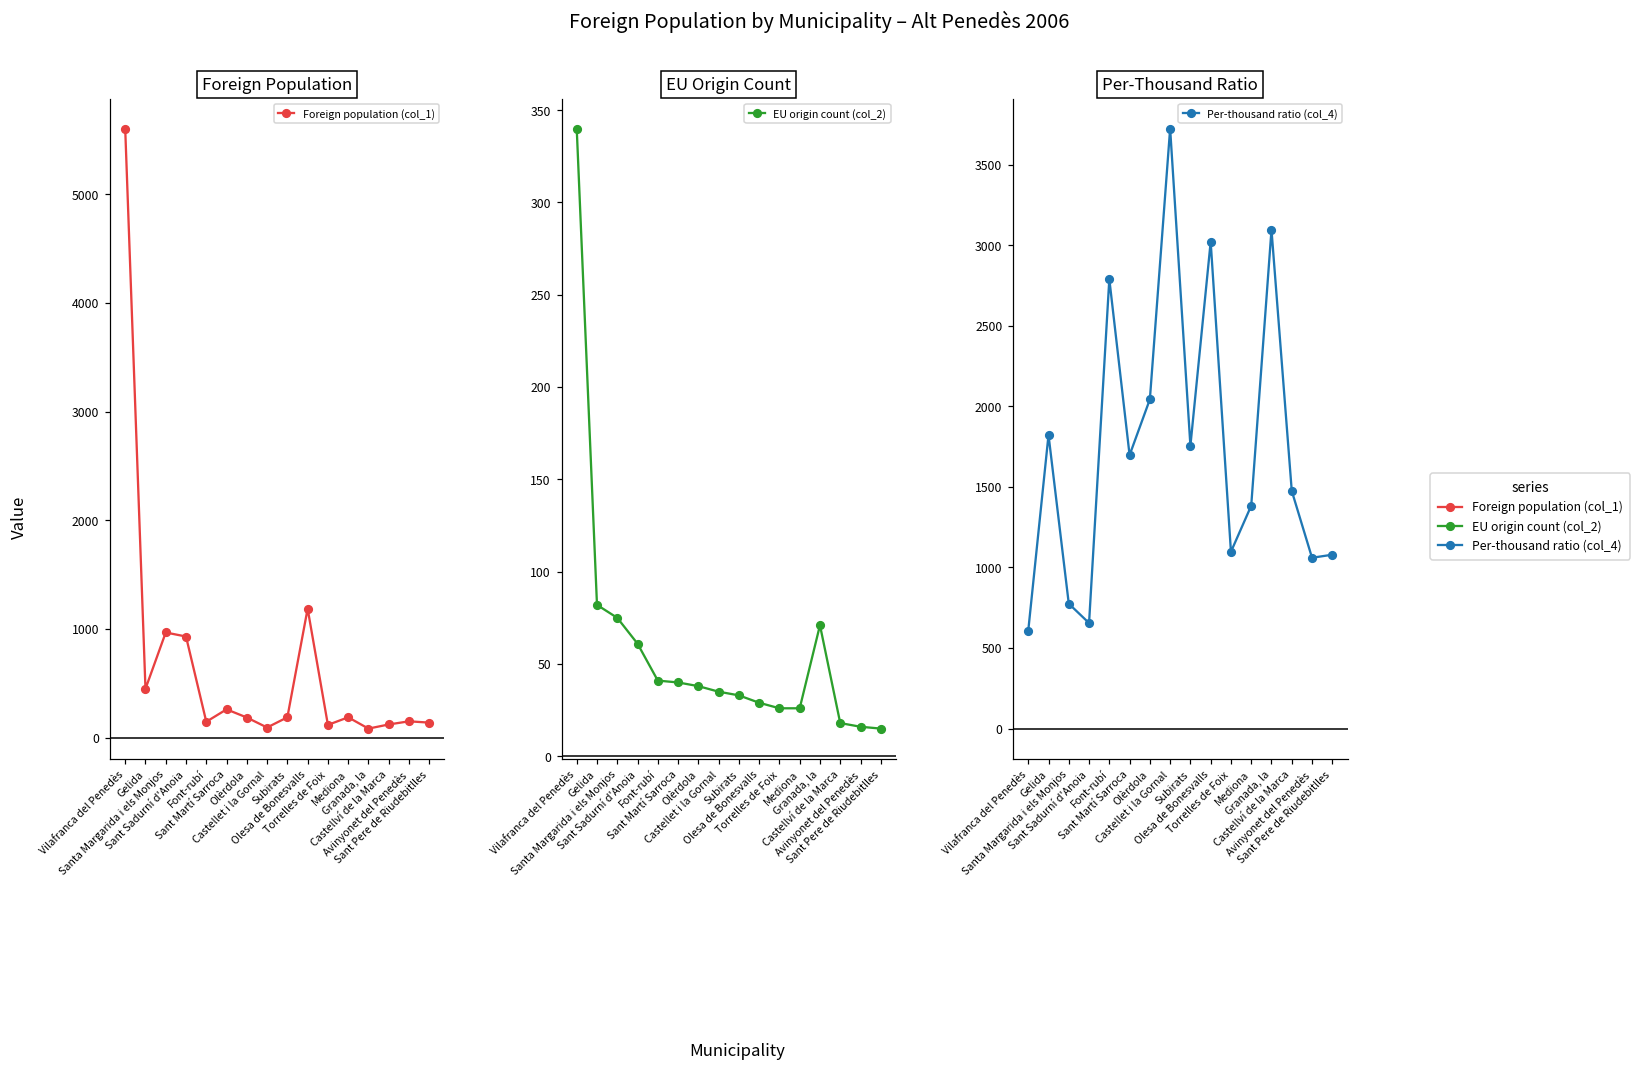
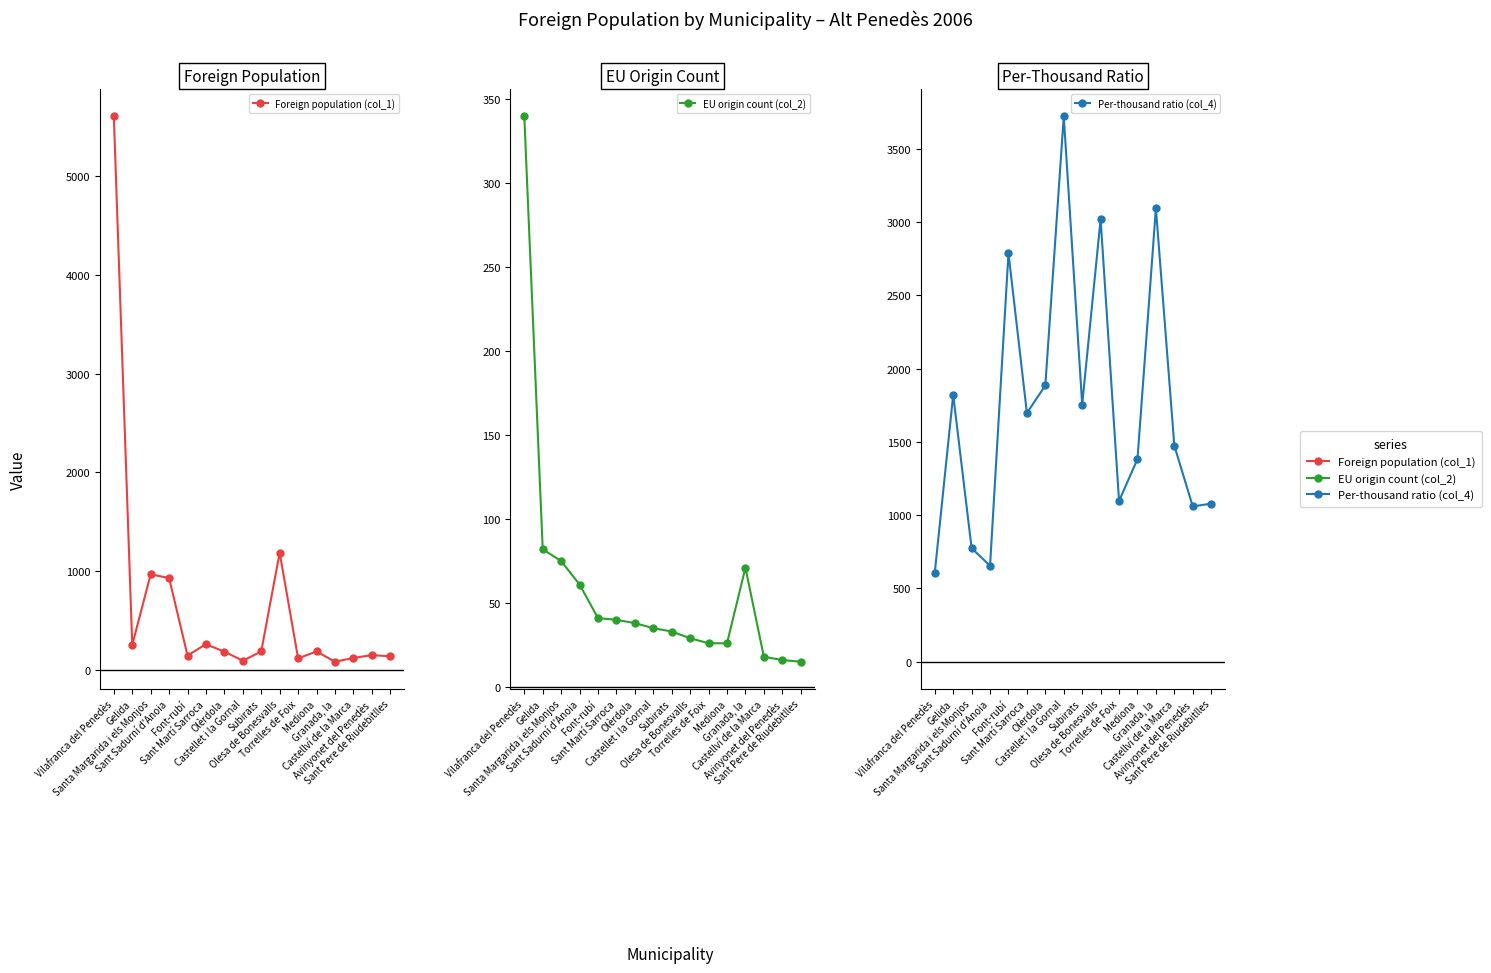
Foreign Population, Gelida: 500 -> 300
Per-Thousand Ratio, Olèrdola: 2040 -> 1890
